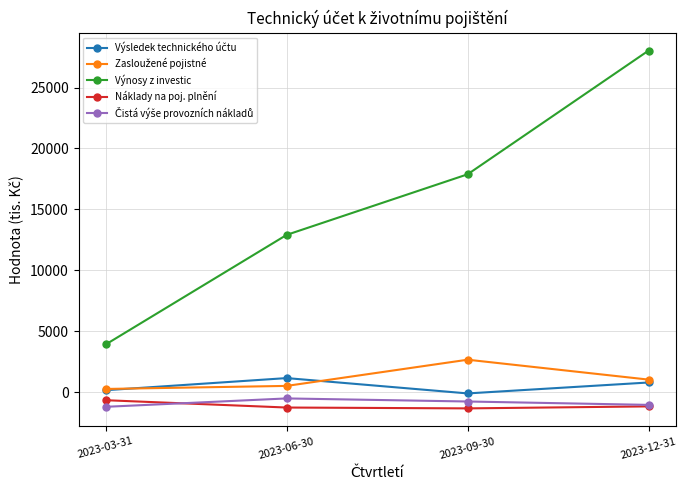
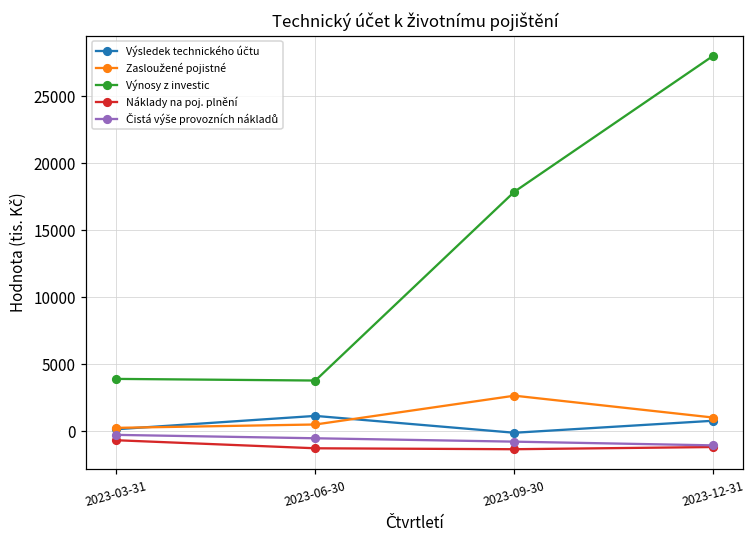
Čistá výše provozních nákladů, 2023-03-31: -1200 -> -300
Výnosy z investic, 2023-06-30: 12900 -> 3800
